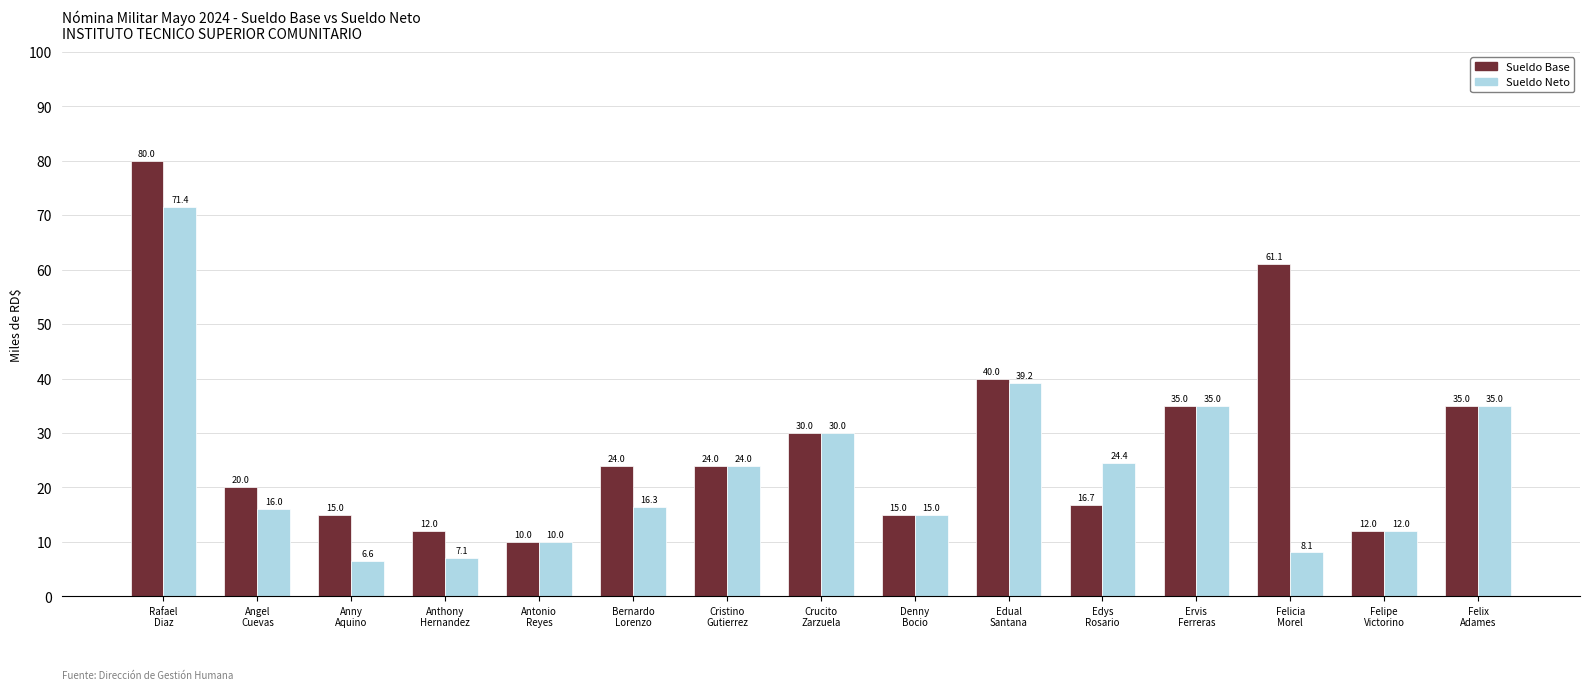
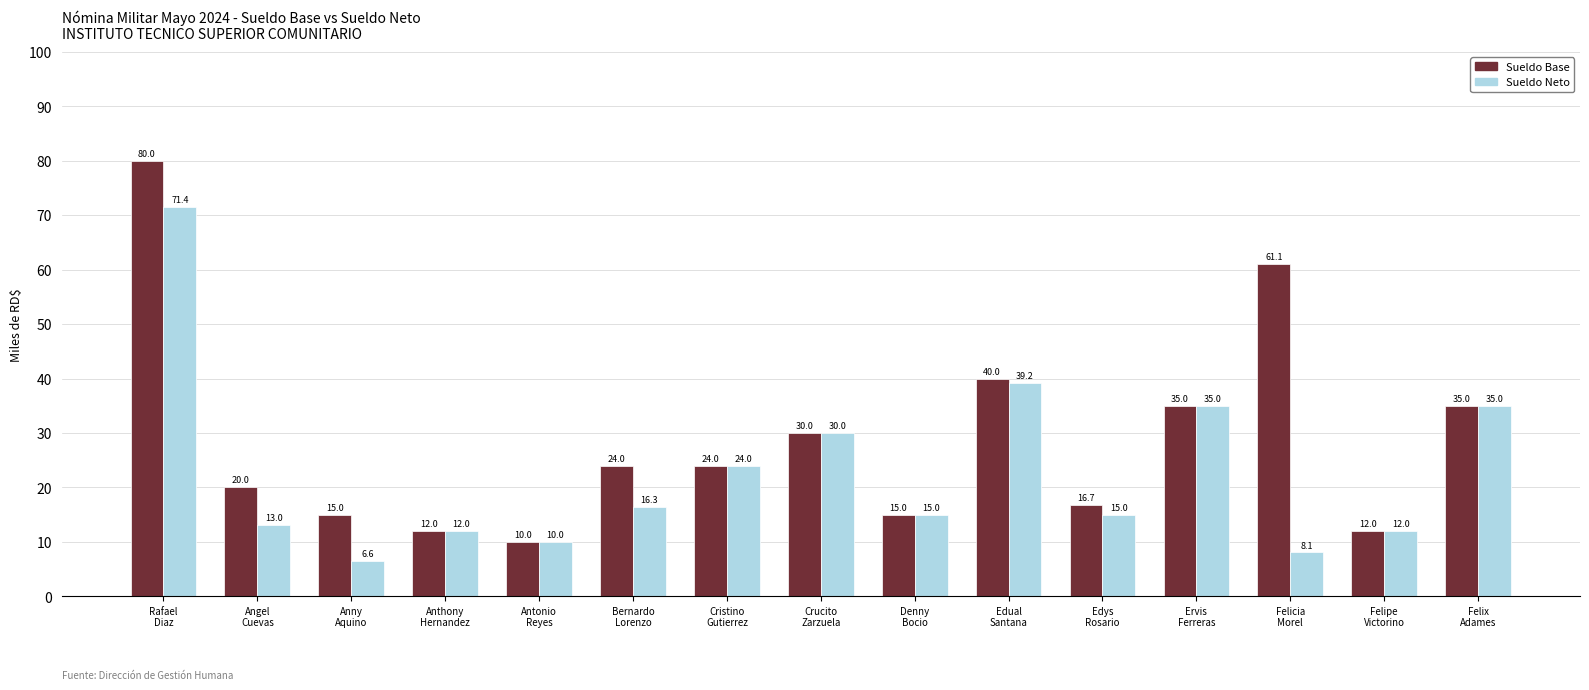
Sueldo Neto, Angel Cuevas: 16.0 -> 13.0
Sueldo Neto, Anthony Hernandez: 7.1 -> 12.0
Sueldo Neto, Edys Rosario: 24.4 -> 15.0
